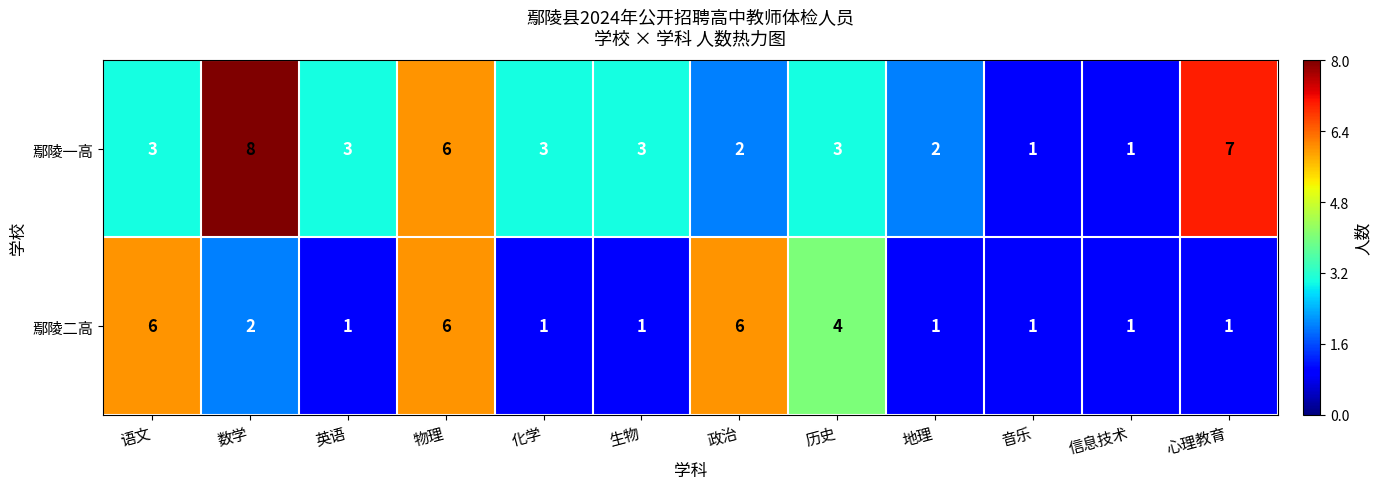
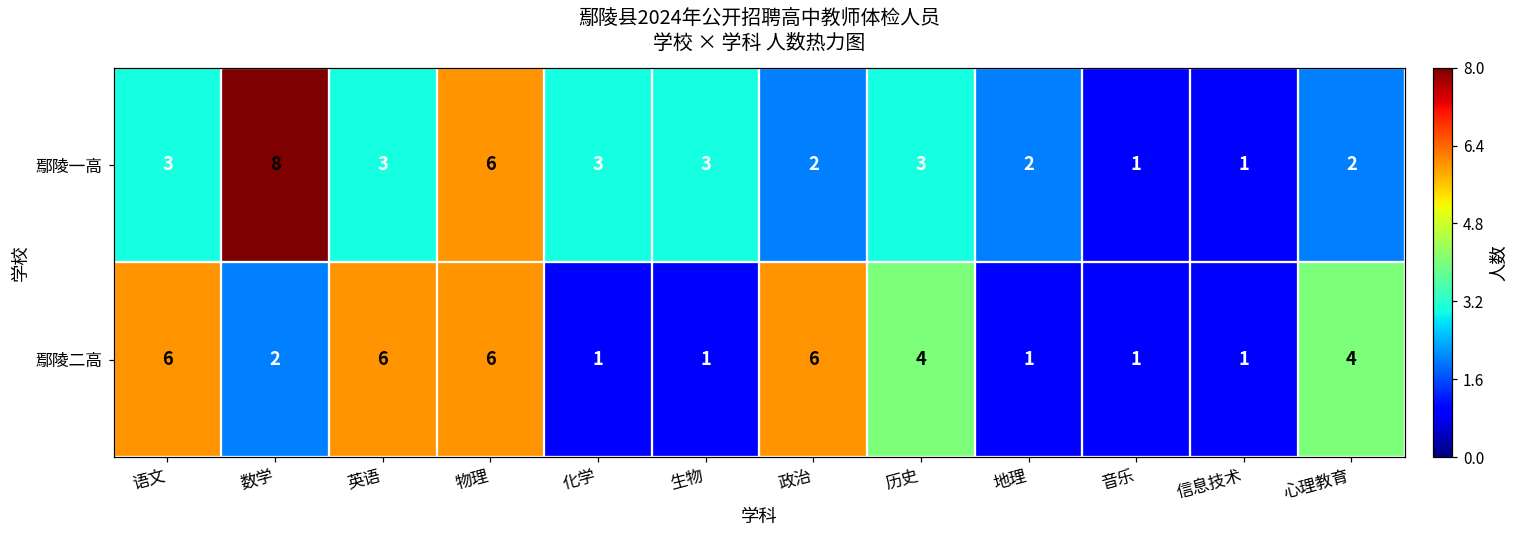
鄢陵一高, 心理教育: 7 -> 2
鄢陵二高, 英语: 1 -> 6
鄢陵二高, 心理教育: 1 -> 4
